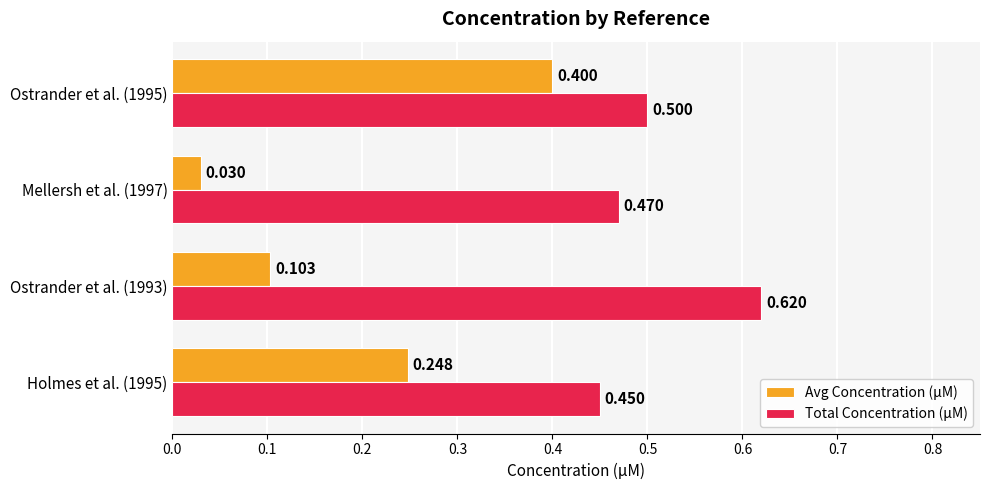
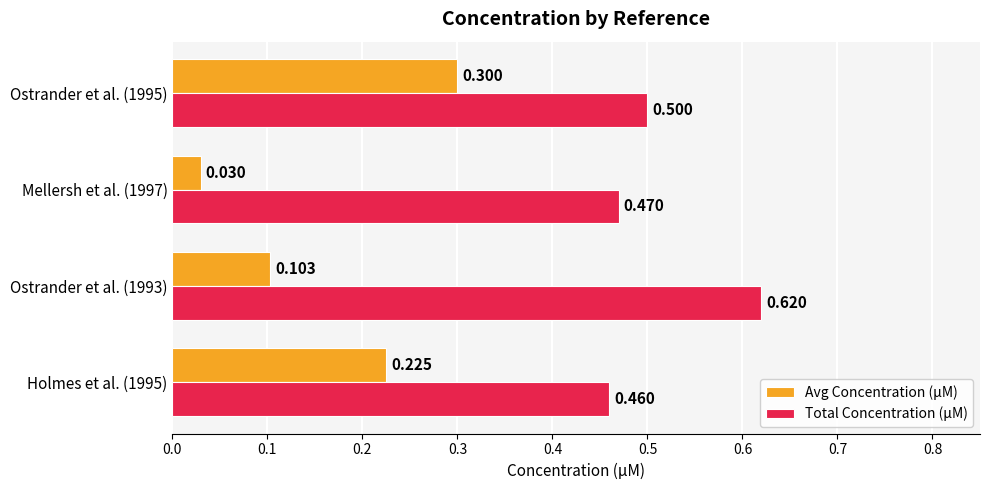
Avg Concentration (µM), Ostrander et al. (1995): 0.400 -> 0.300
Avg Concentration (µM), Holmes et al. (1995): 0.248 -> 0.225
Total Concentration (µM), Holmes et al. (1995): 0.450 -> 0.460
